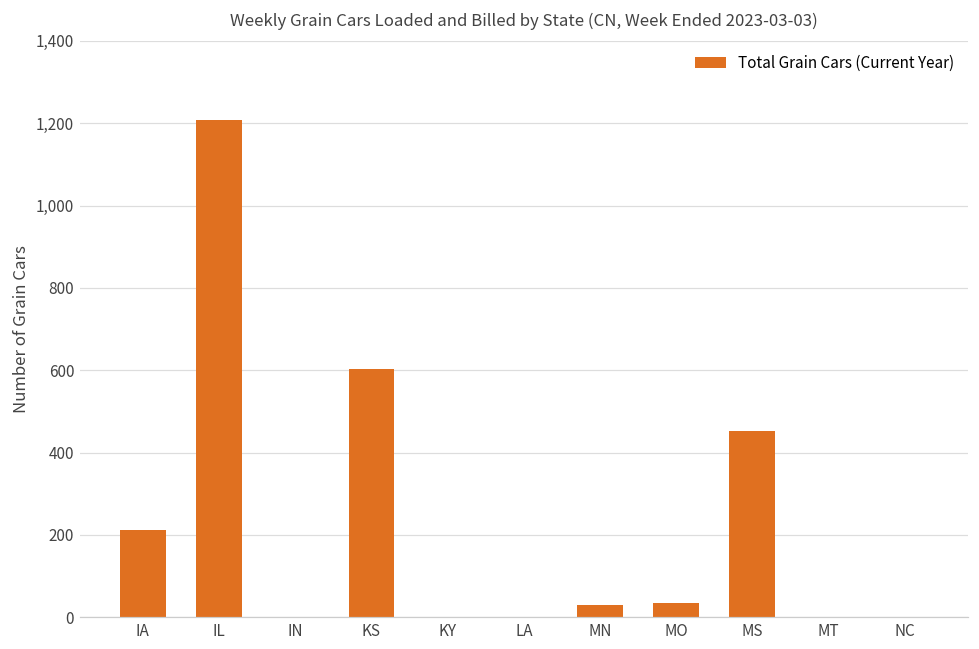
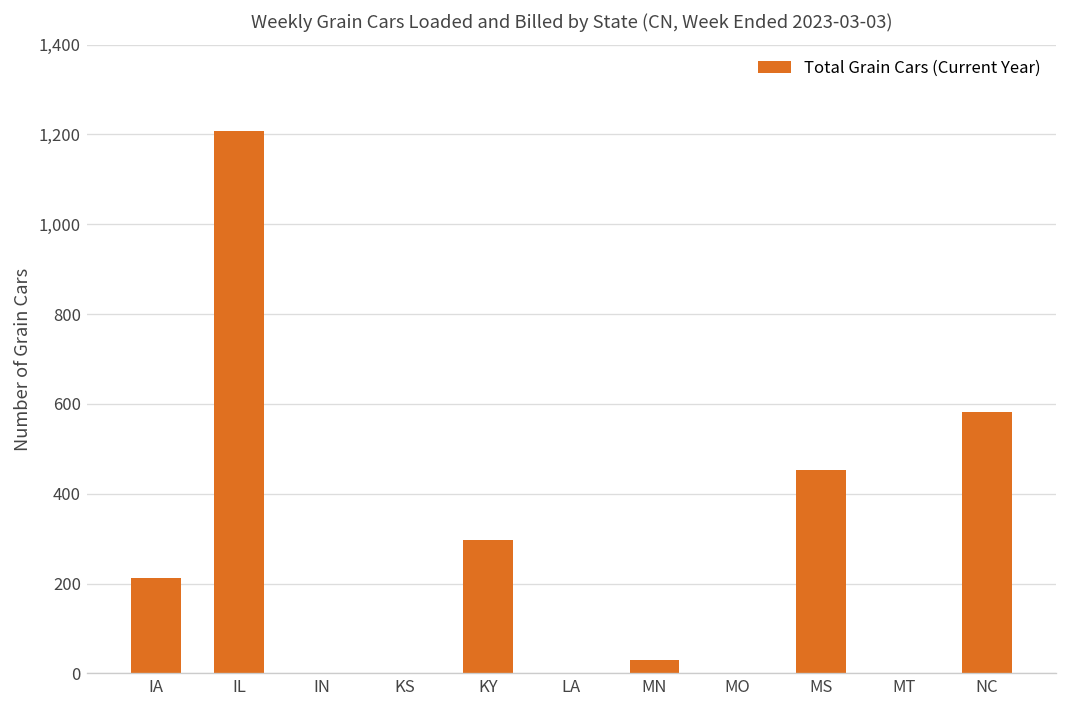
KS: 600 -> 0
KY: 0 -> 300
MO: 30 -> 0
NC: 0 -> 580
